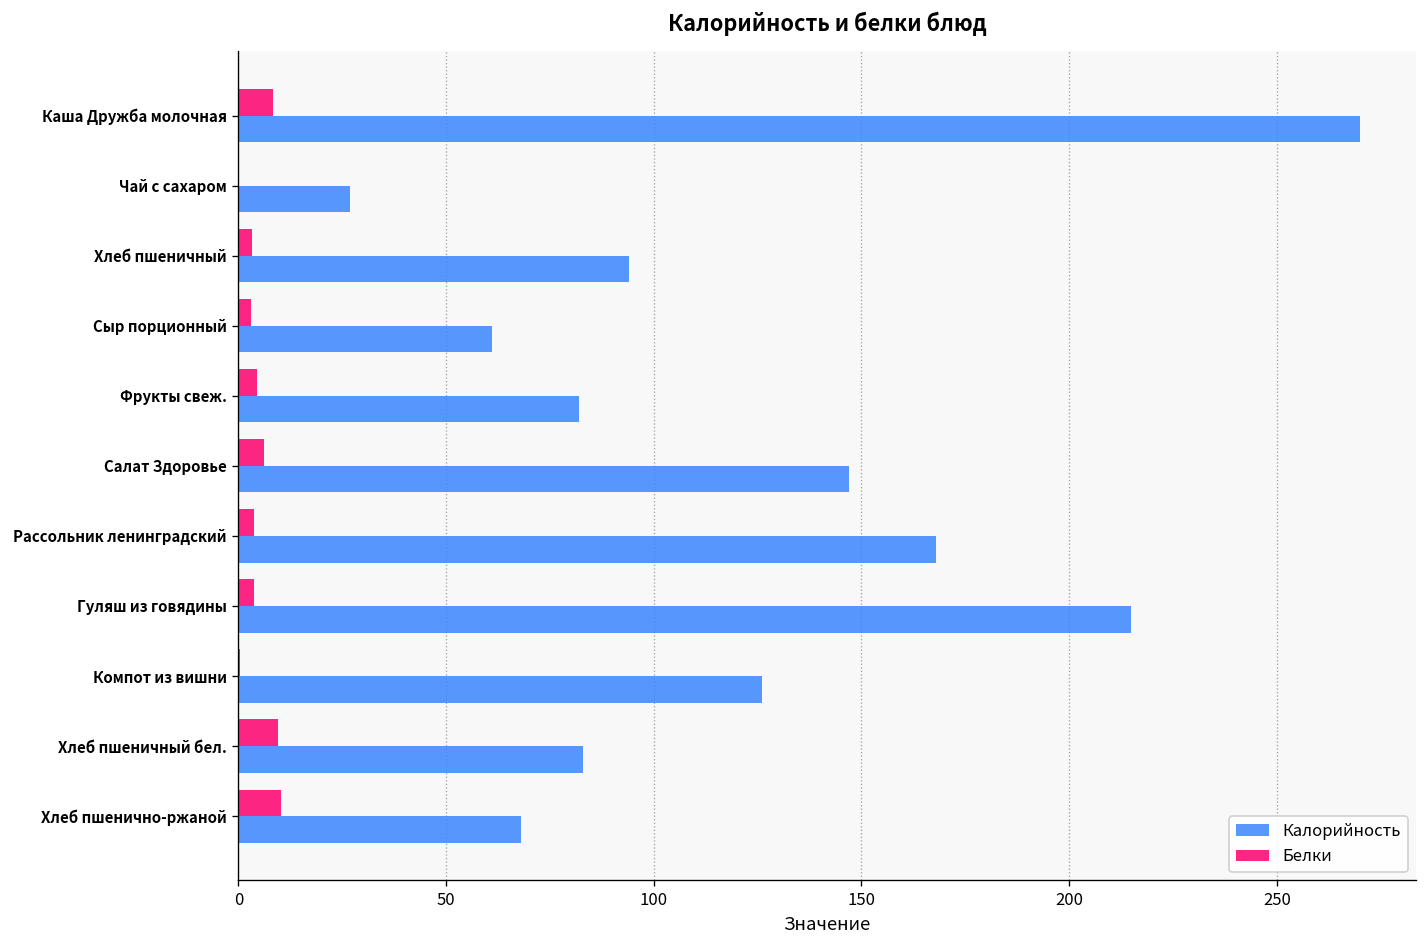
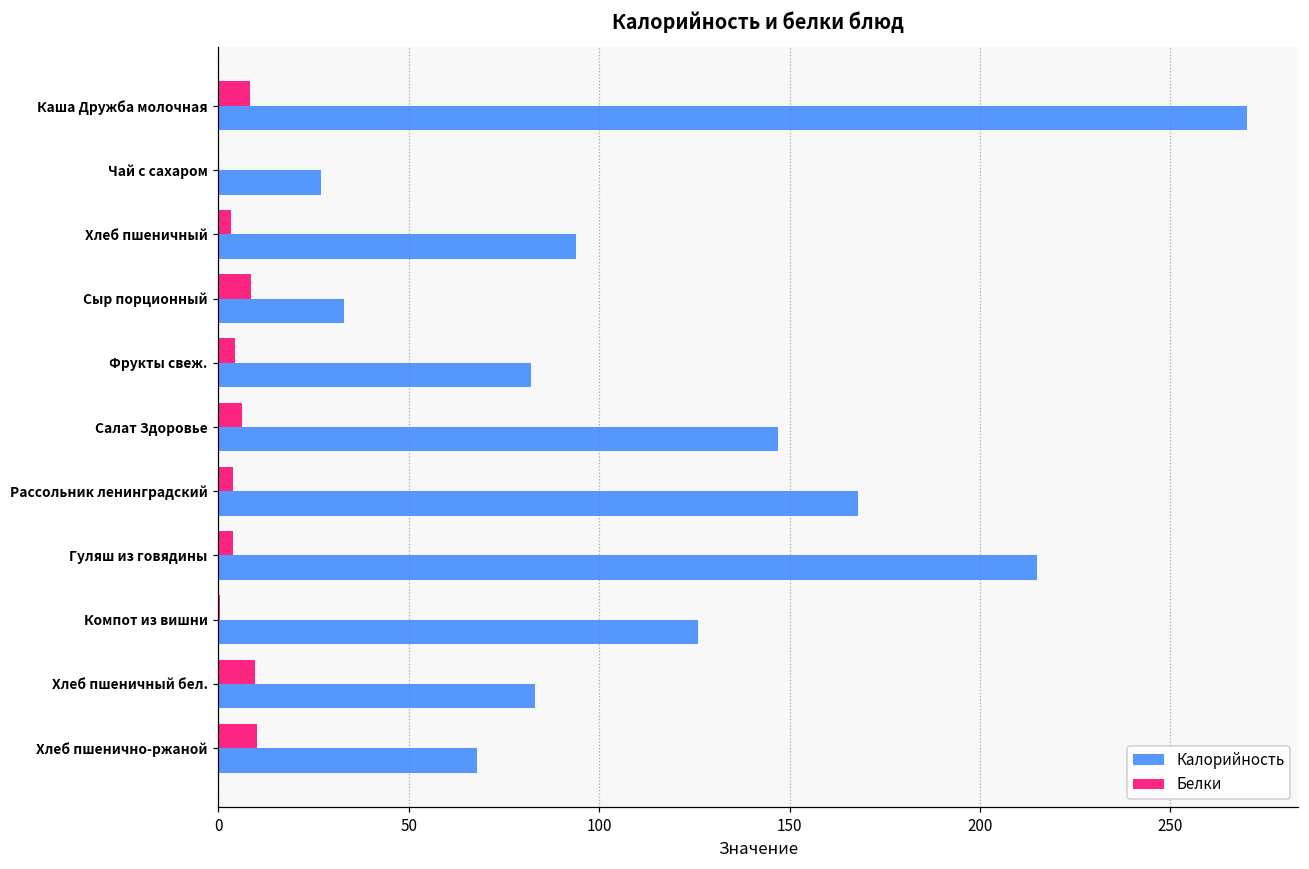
Белки, Сыр порционный: 3 -> 9
Калорийность, Сыр порционный: 61 -> 33
